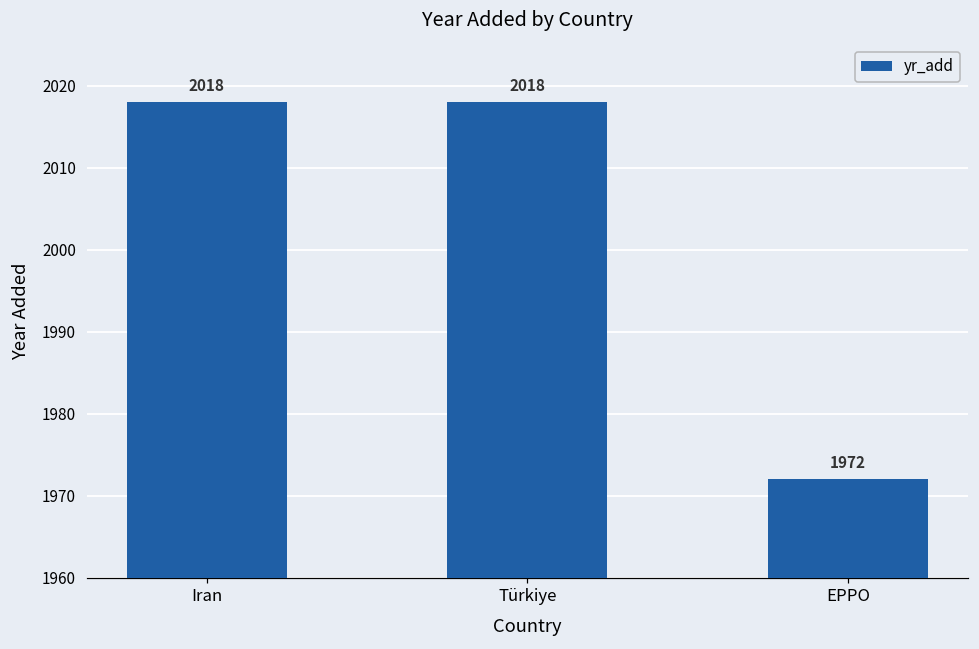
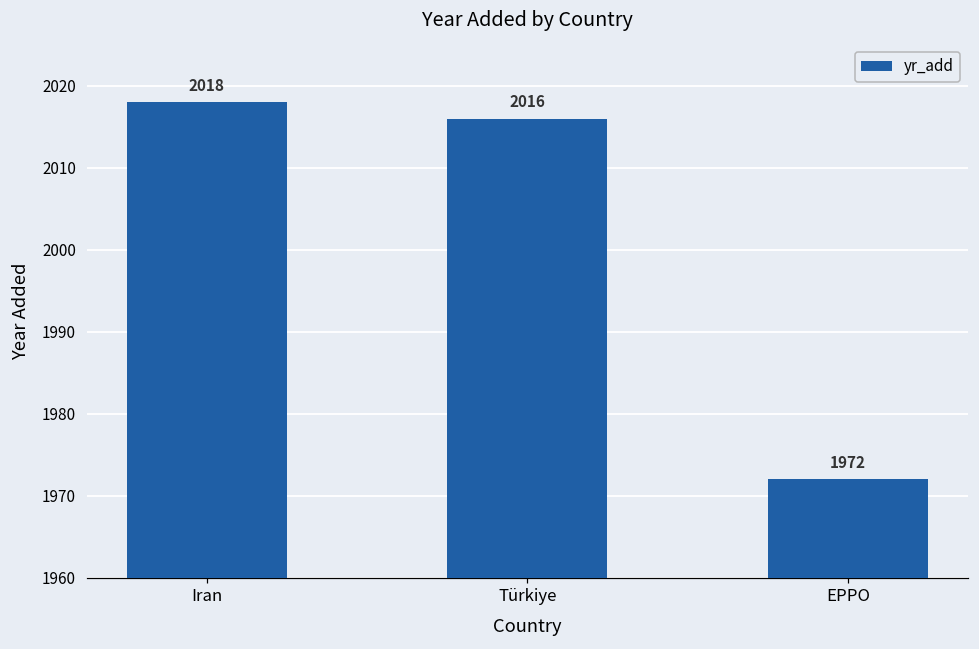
Türkiye: 2018 -> 2016
